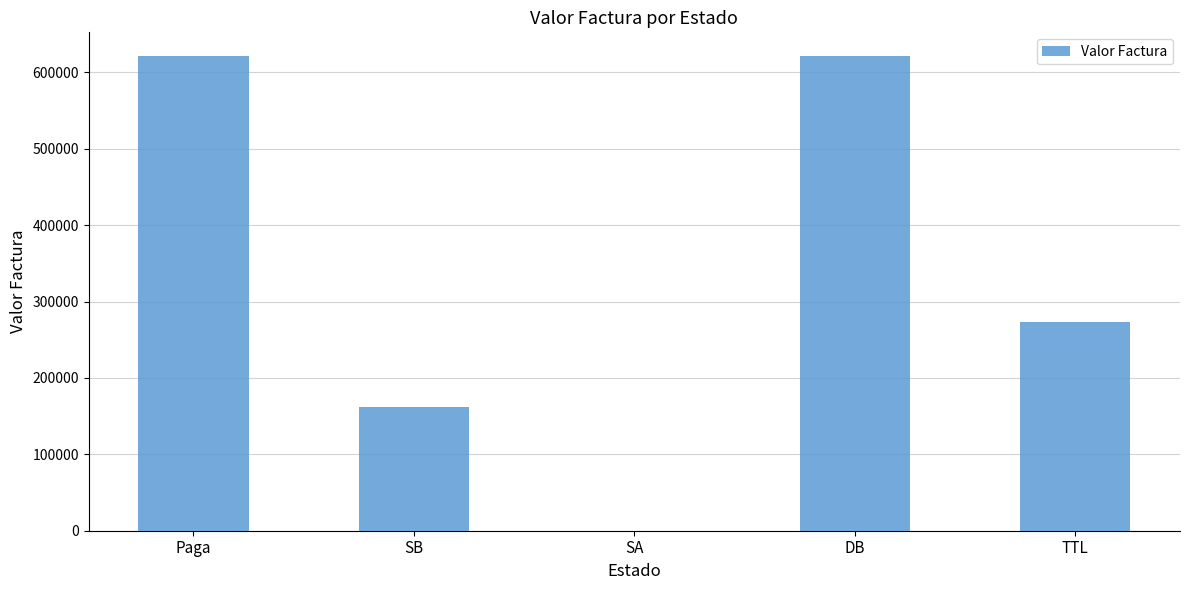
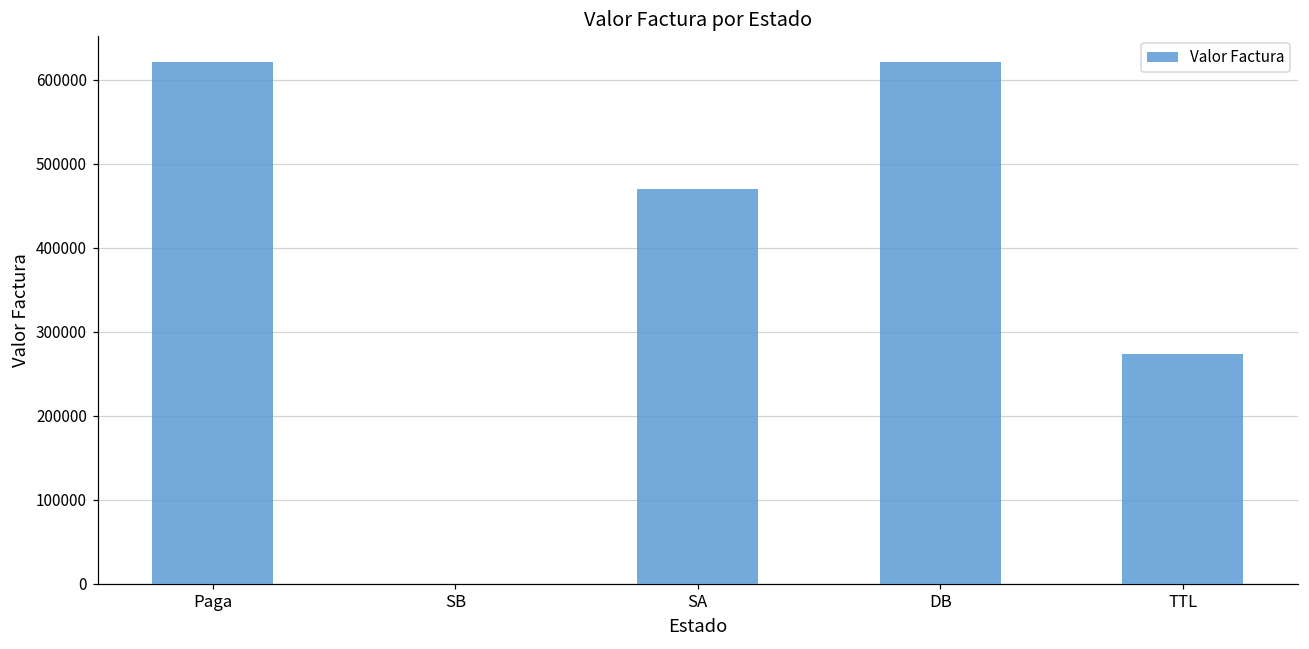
SB: 160000 -> 0
SA: 0 -> 470000
